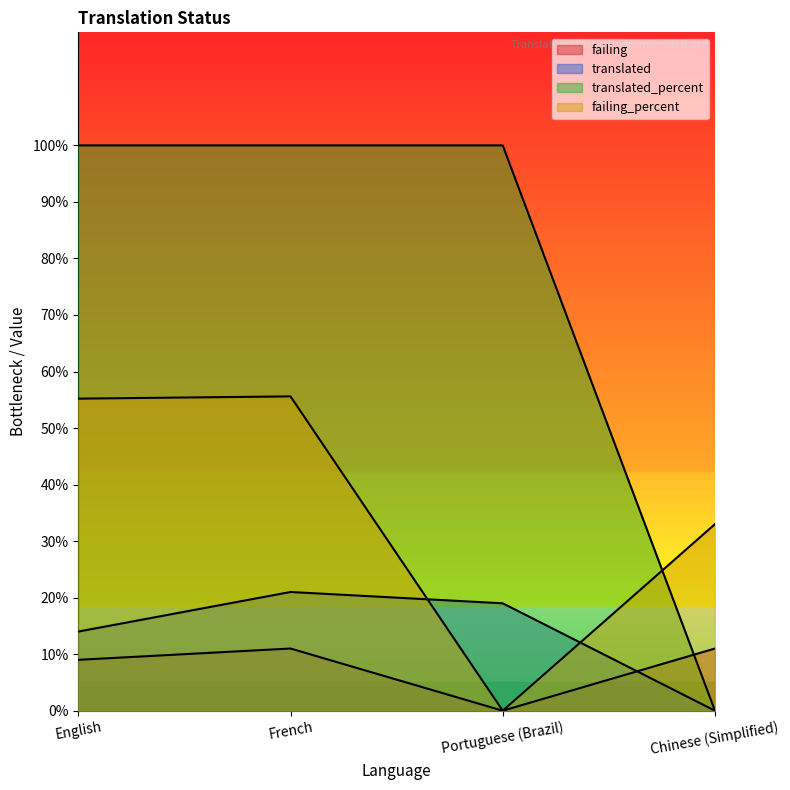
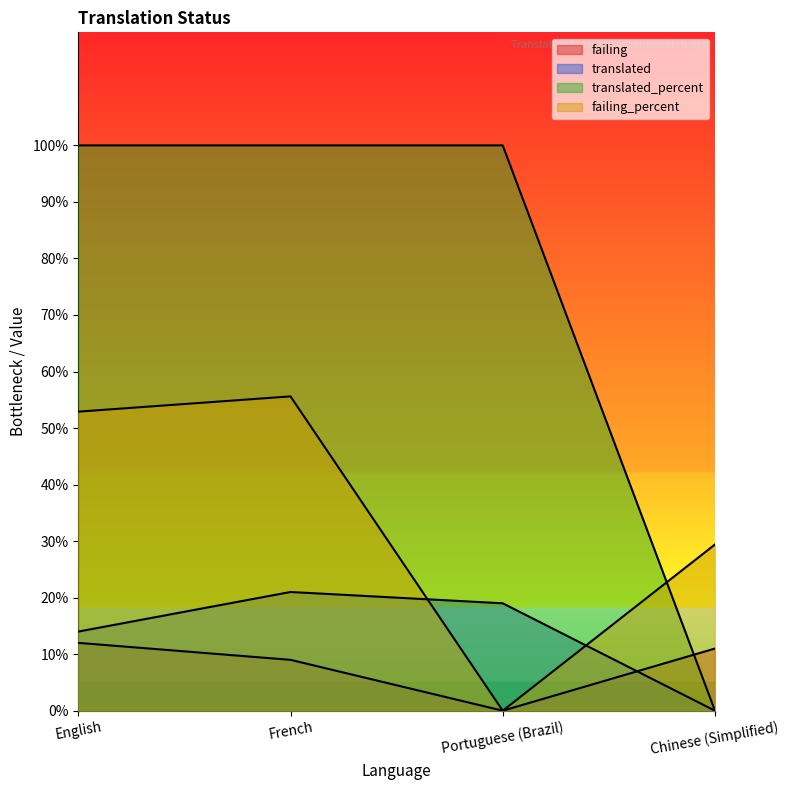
failing, English: 9% -> 12%
failing_percent, English: 55% -> 53%
failing, French: 11% -> 9%
failing_percent, Chinese (Simplified): 33% -> 29%
